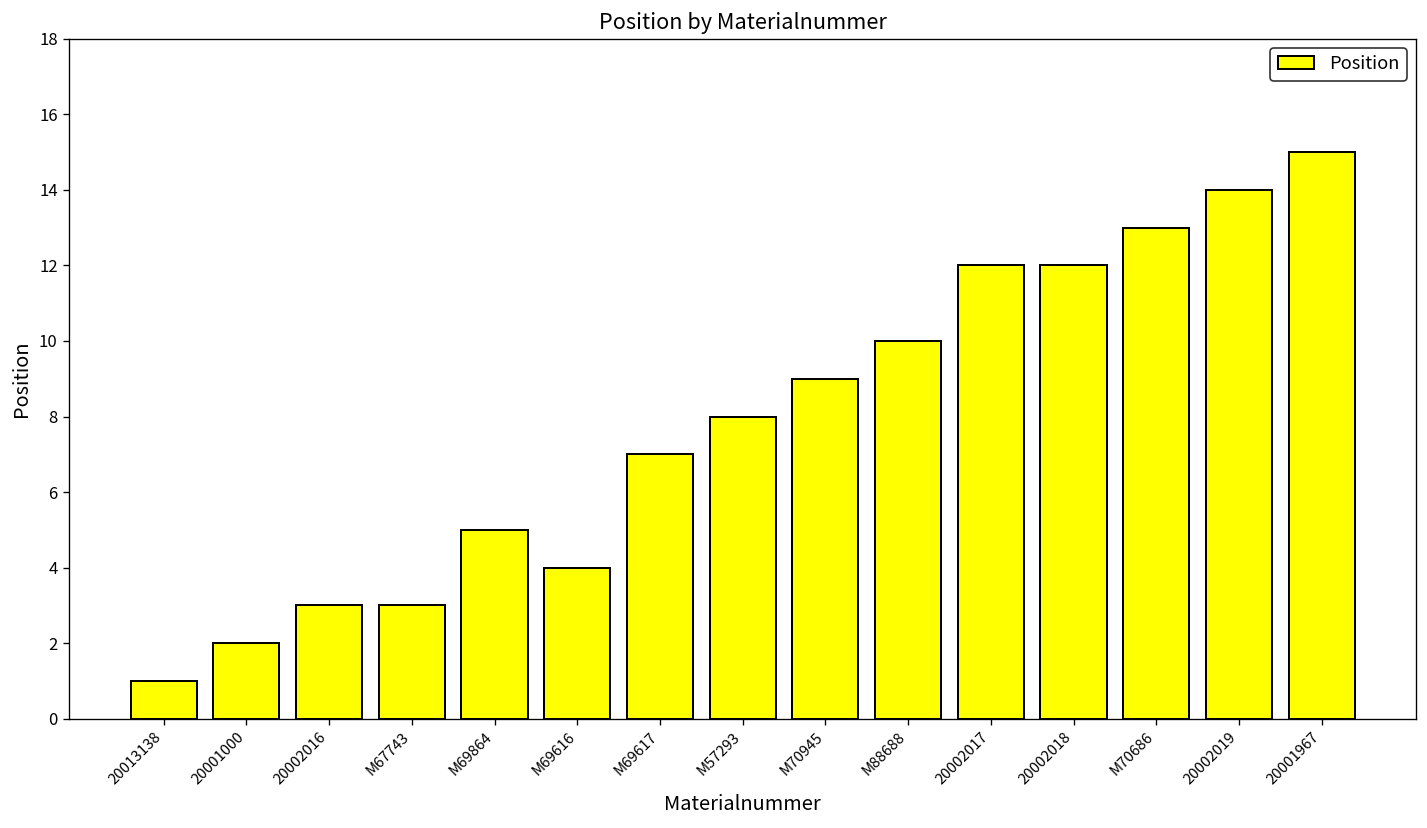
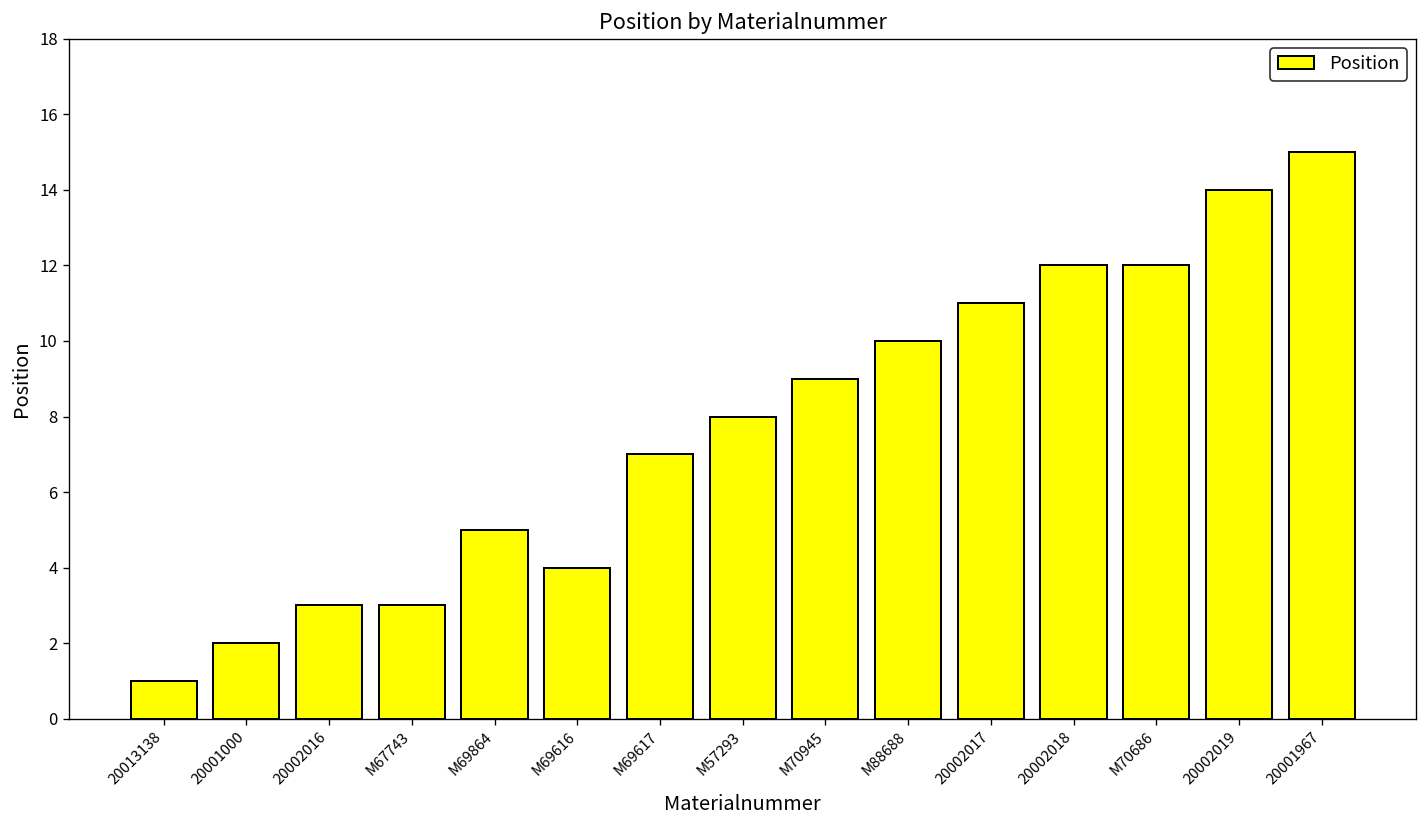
20002017: 12 -> 11
M70686: 13 -> 12
